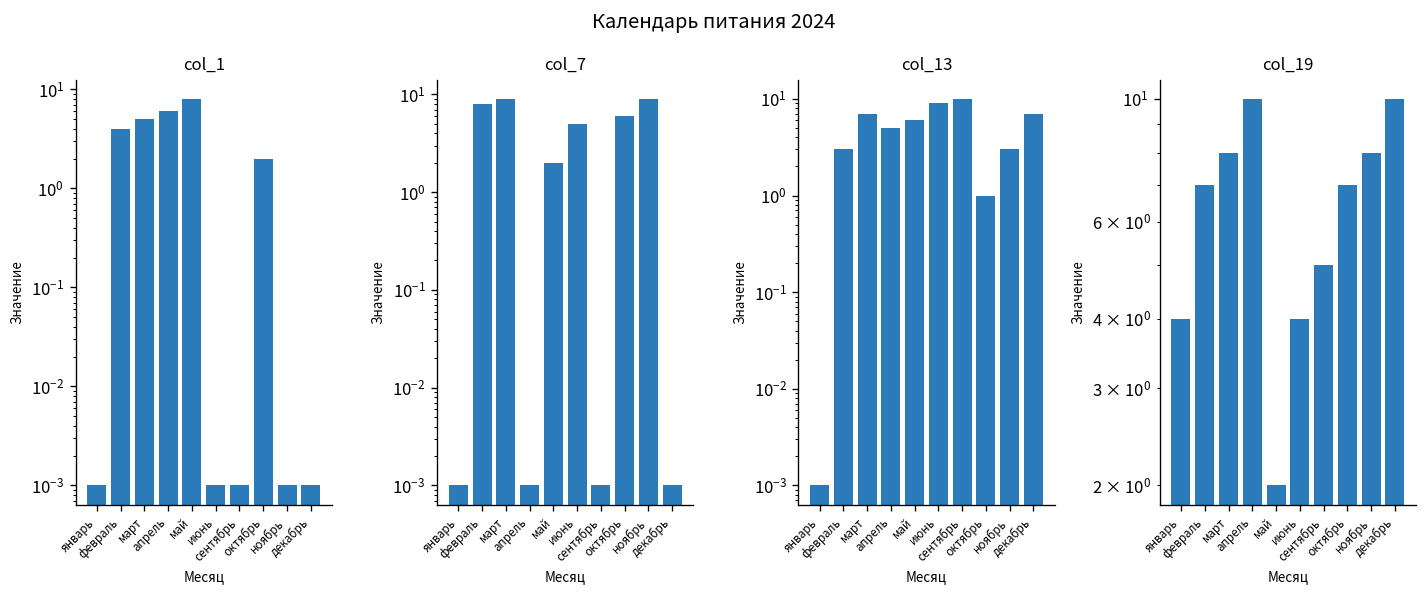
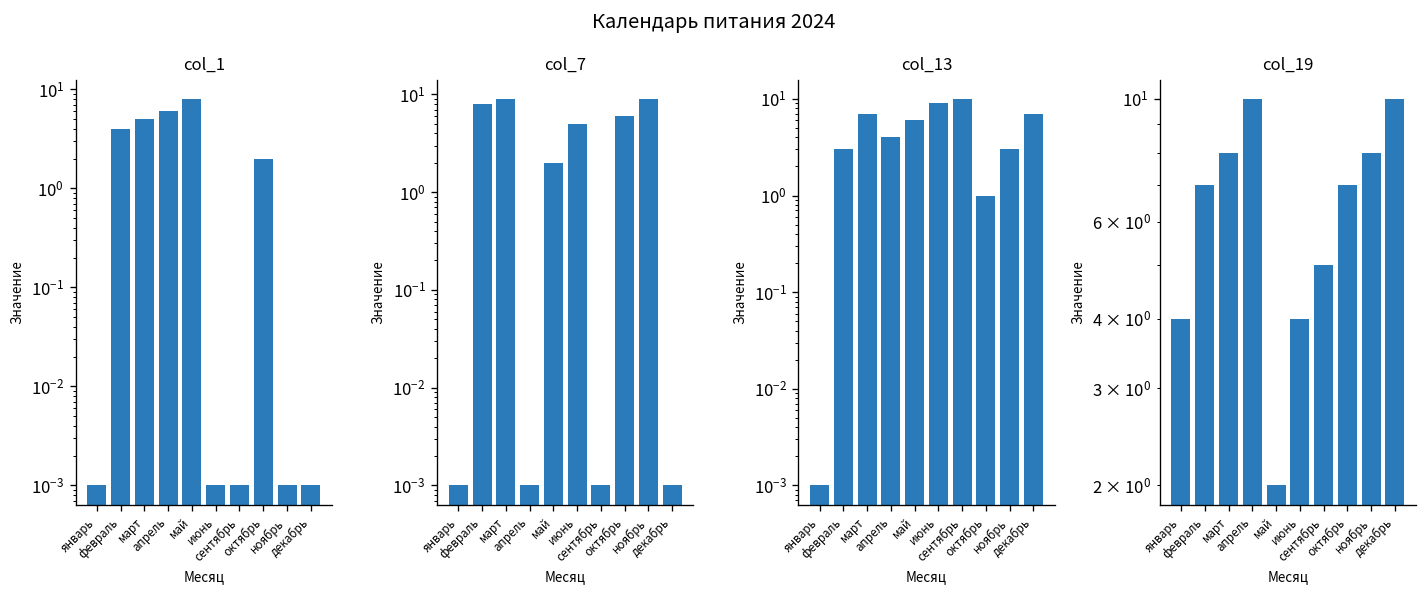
col_13, апрель: 5 -> 4
